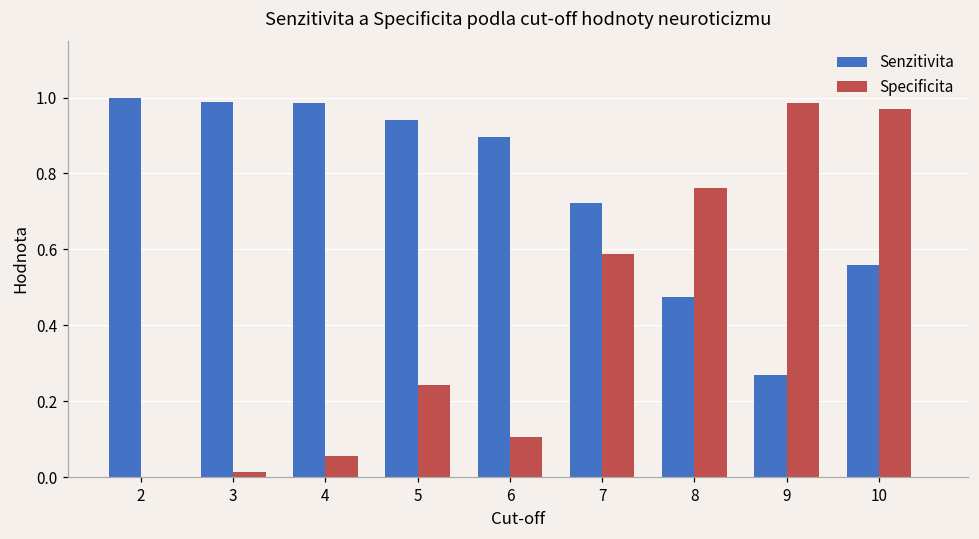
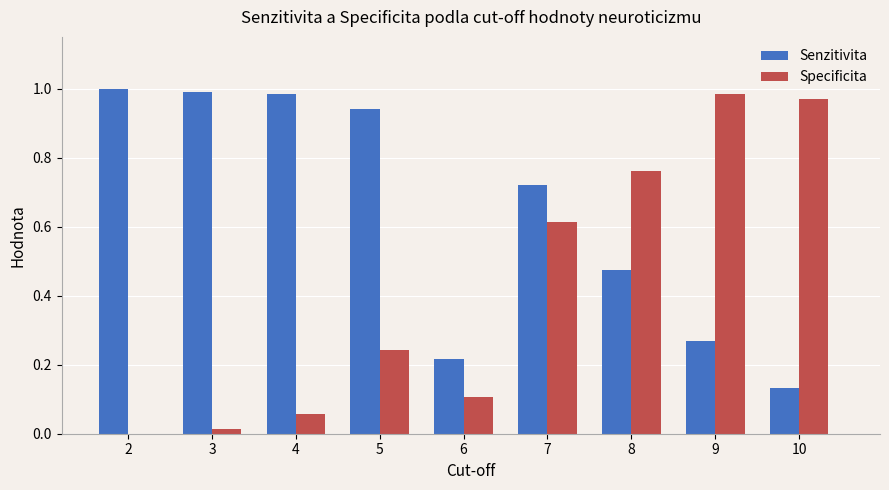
Senzitivita, 6: 0.90 -> 0.22
Specificita, 7: 0.59 -> 0.61
Senzitivita, 10: 0.56 -> 0.13
